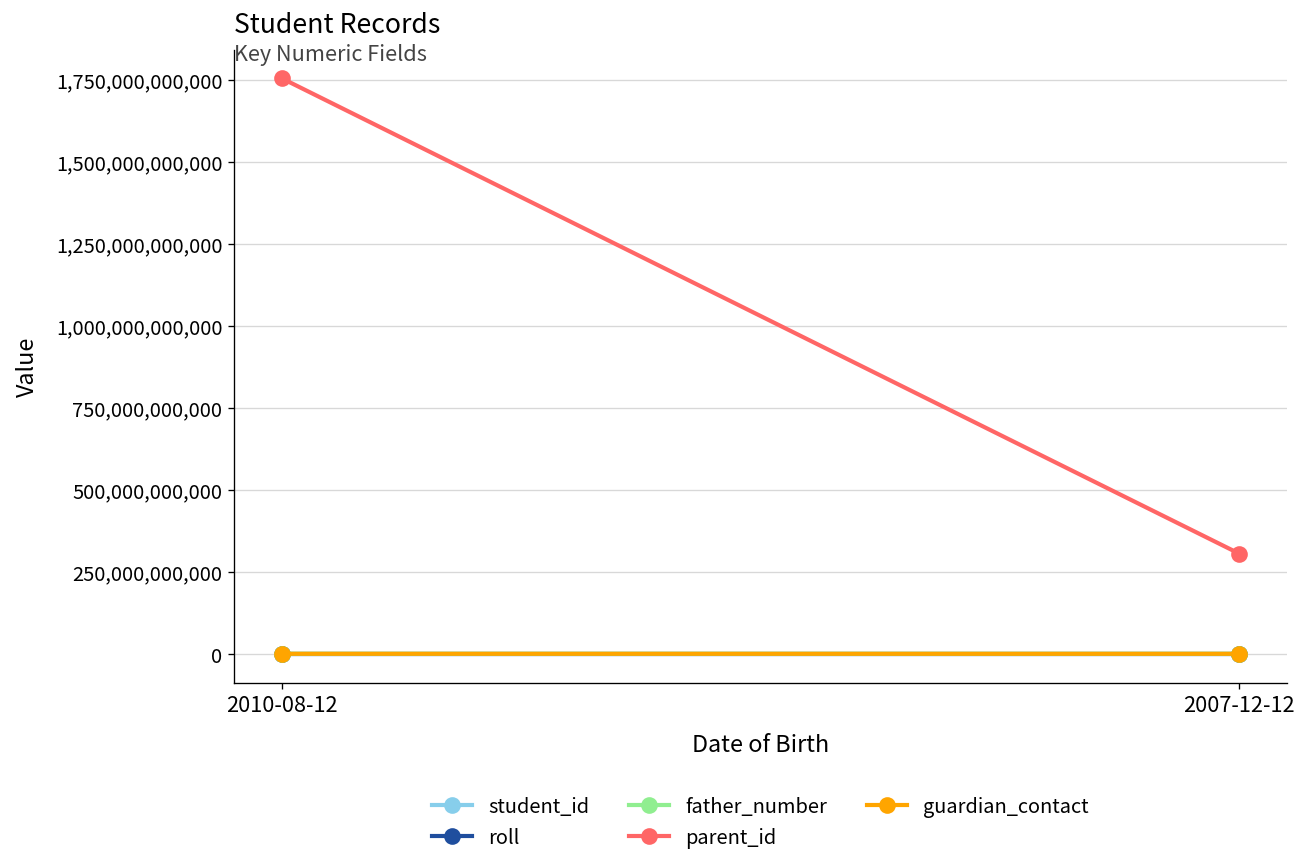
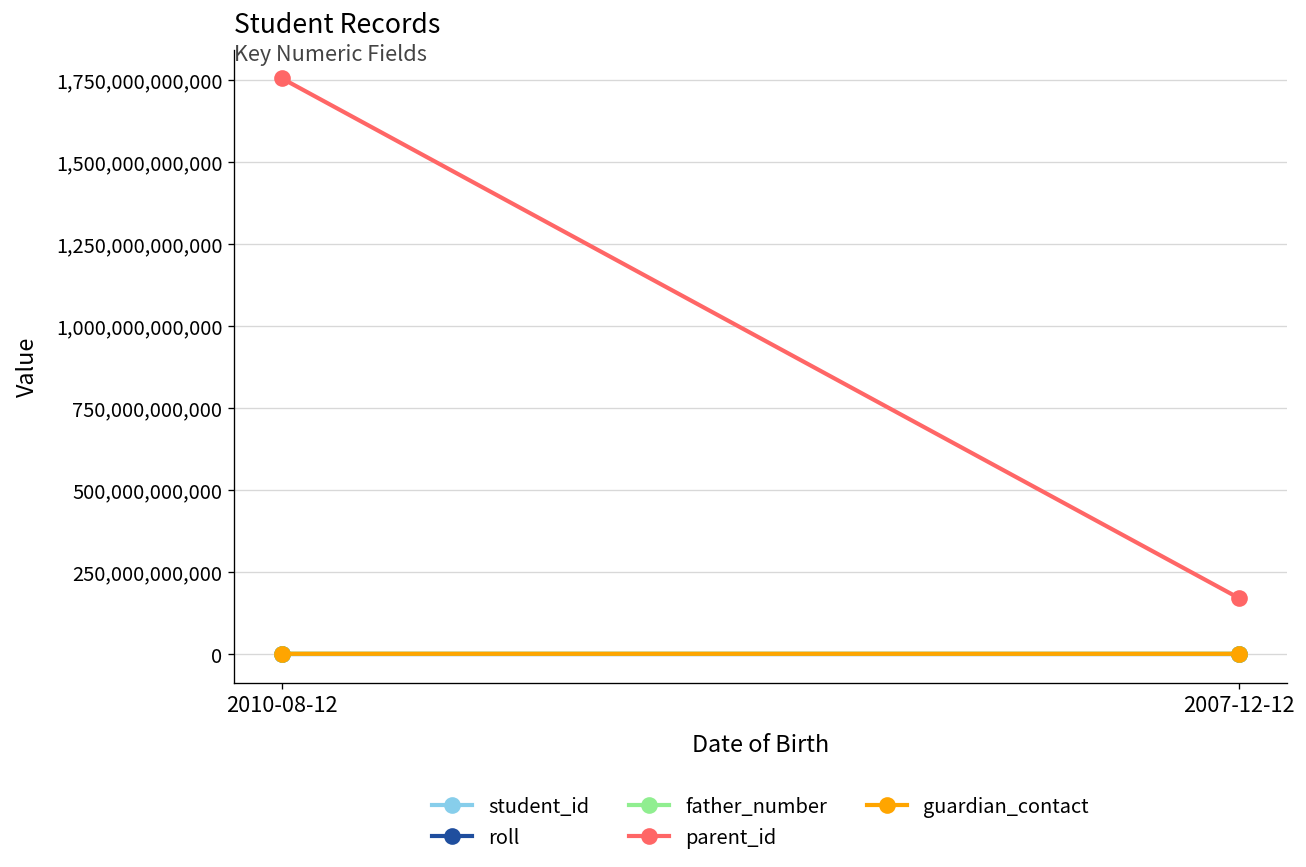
parent_id, 2007-12-12: 310,000,000,000 -> 170,000,000,000
